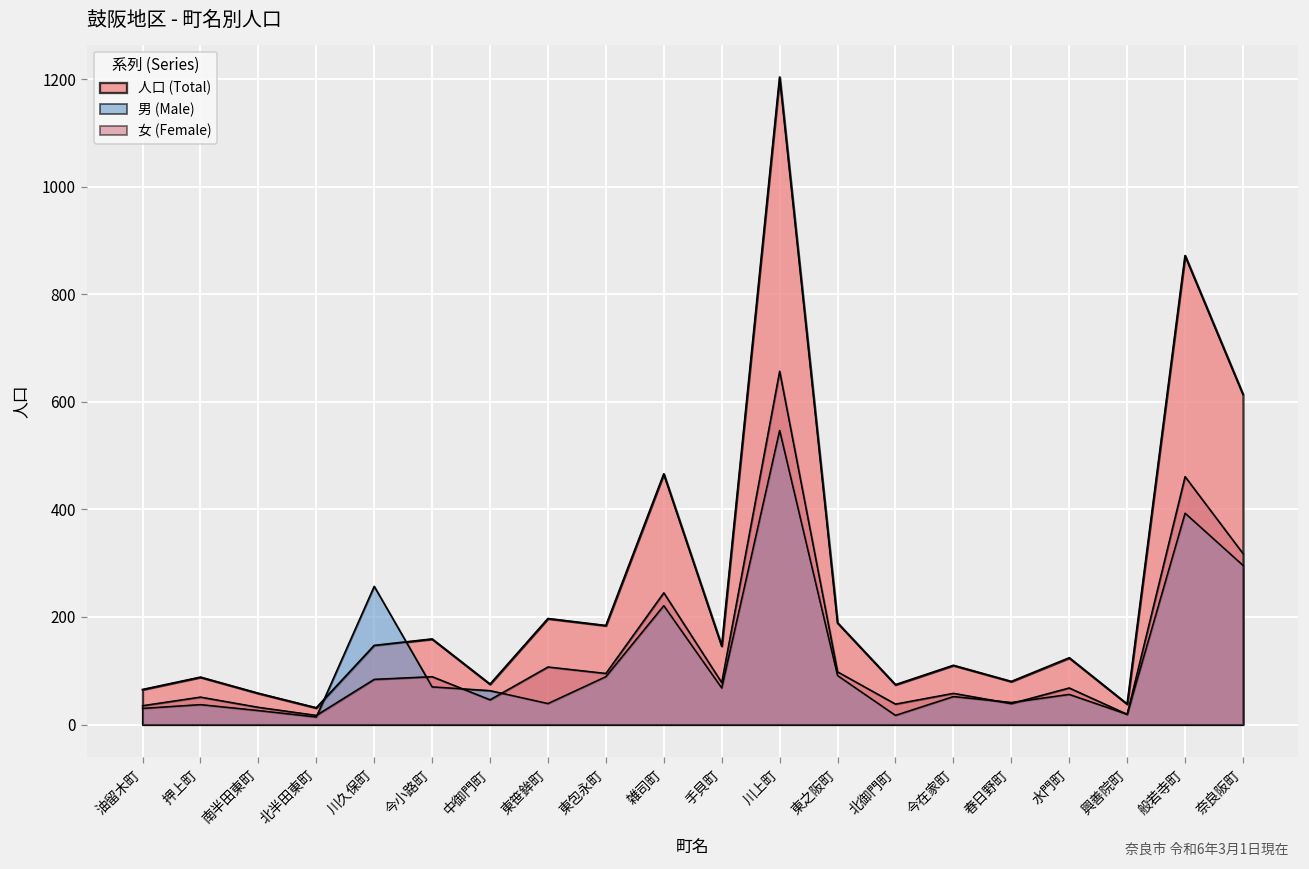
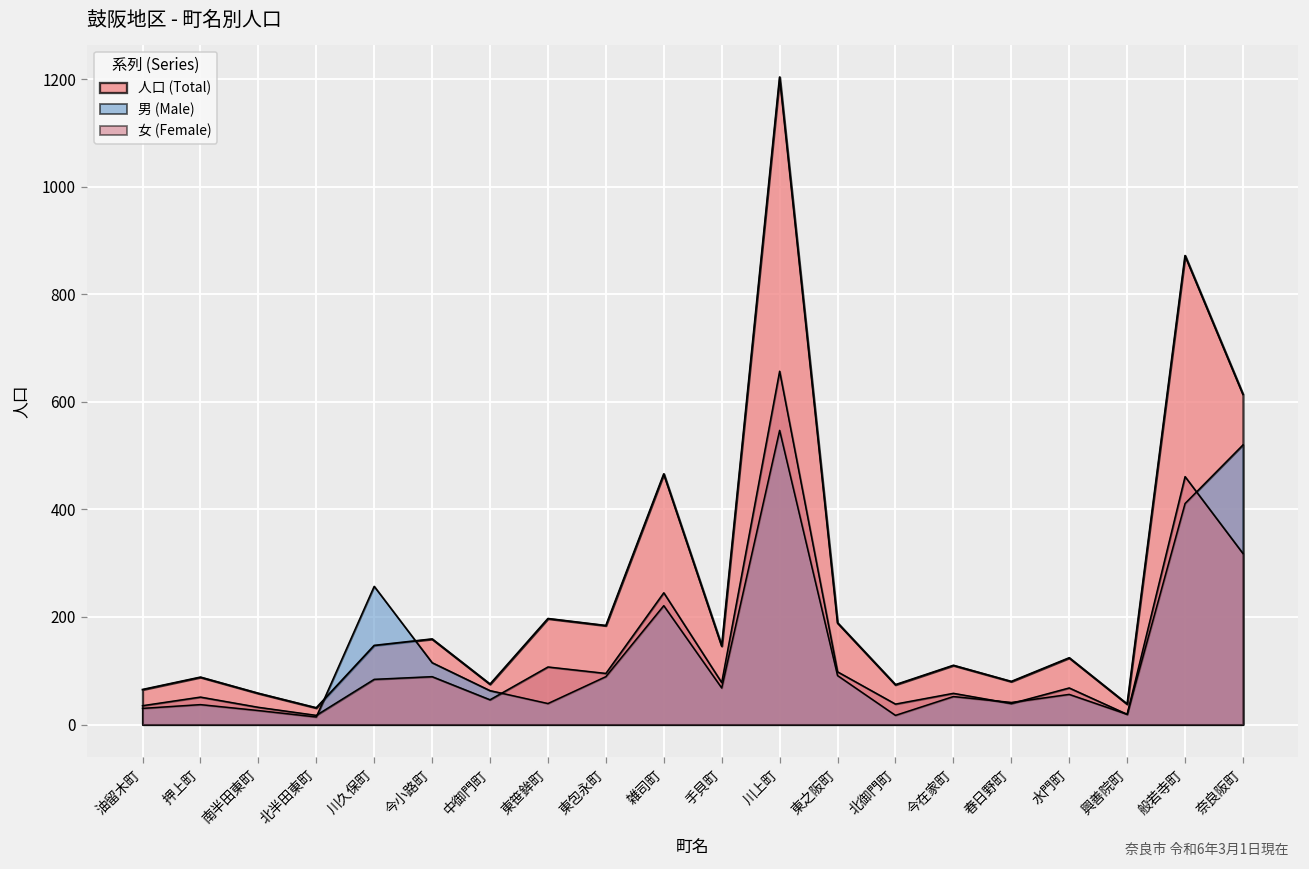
男 (Male), 今小路町: 70 -> 120
男 (Male), 般若寺町: 390 -> 410
男 (Male), 奈良阪町: 300 -> 520
